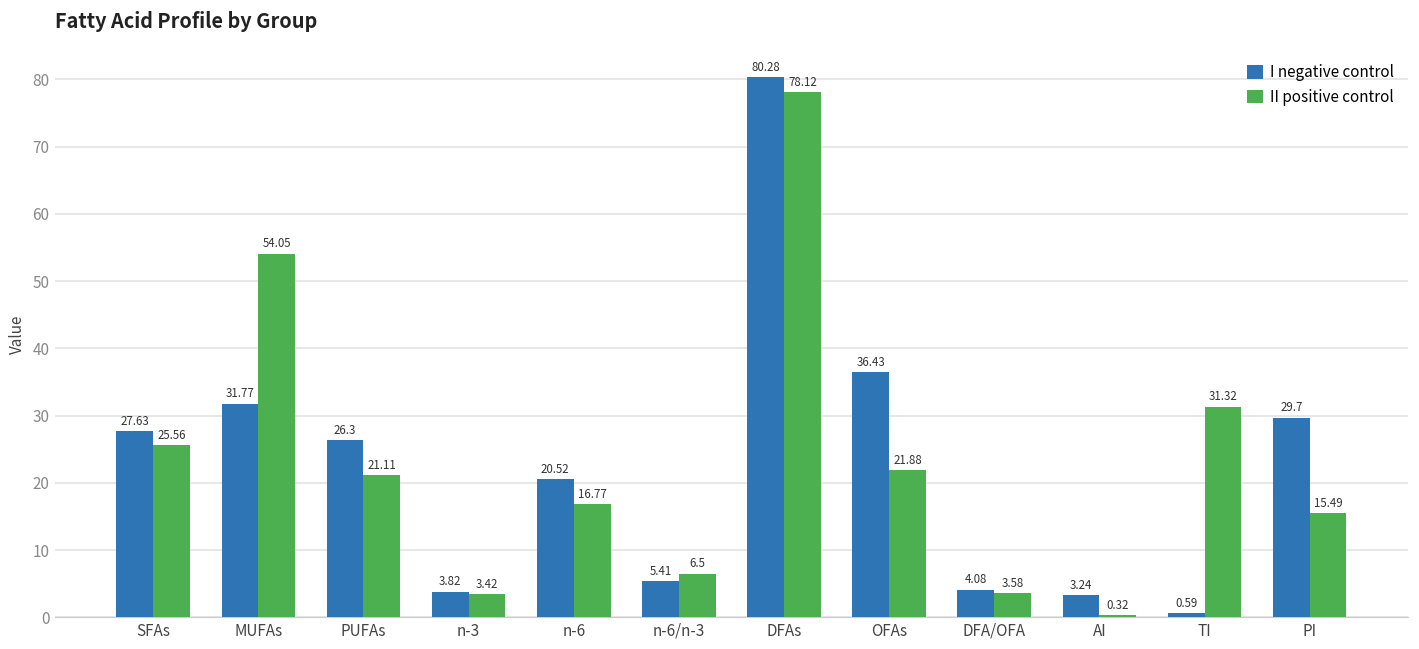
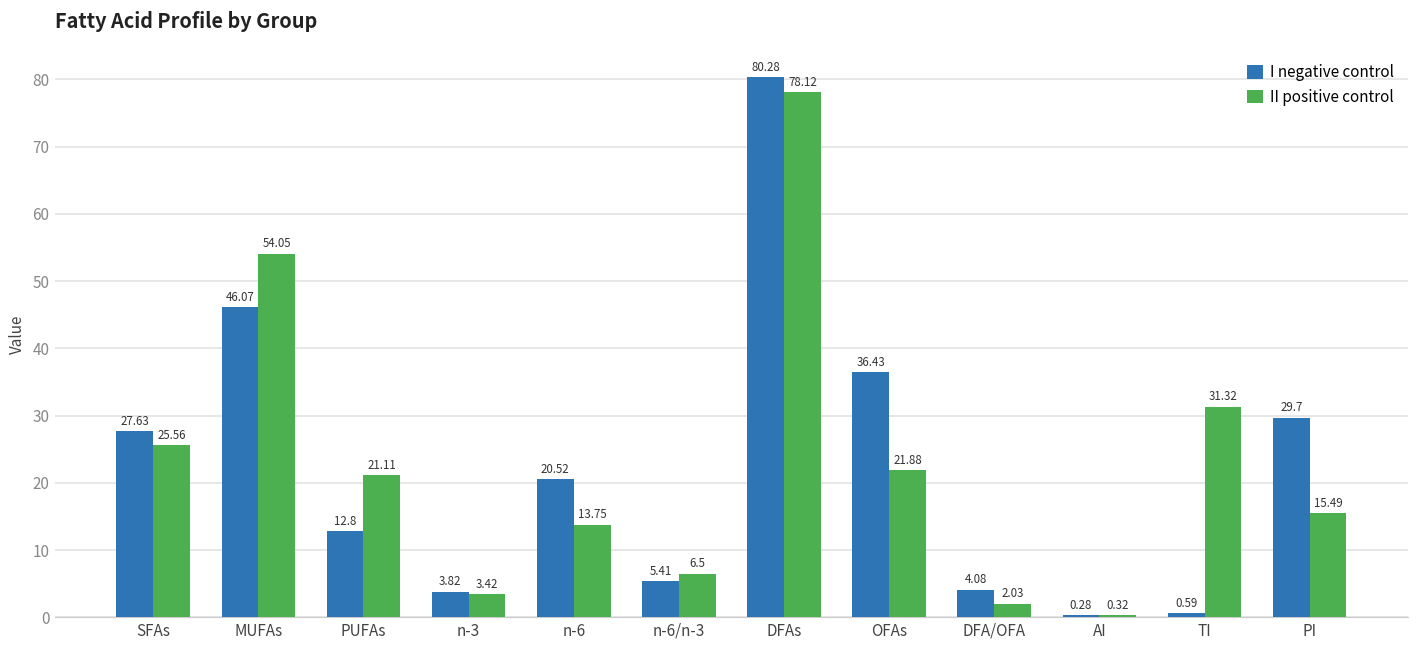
I negative control, MUFAs: 31.77 -> 46.07
I negative control, PUFAs: 26.3 -> 12.8
II positive control, n-6: 16.77 -> 13.75
II positive control, DFA/OFA: 3.58 -> 2.03
I negative control, AI: 3.24 -> 0.28
